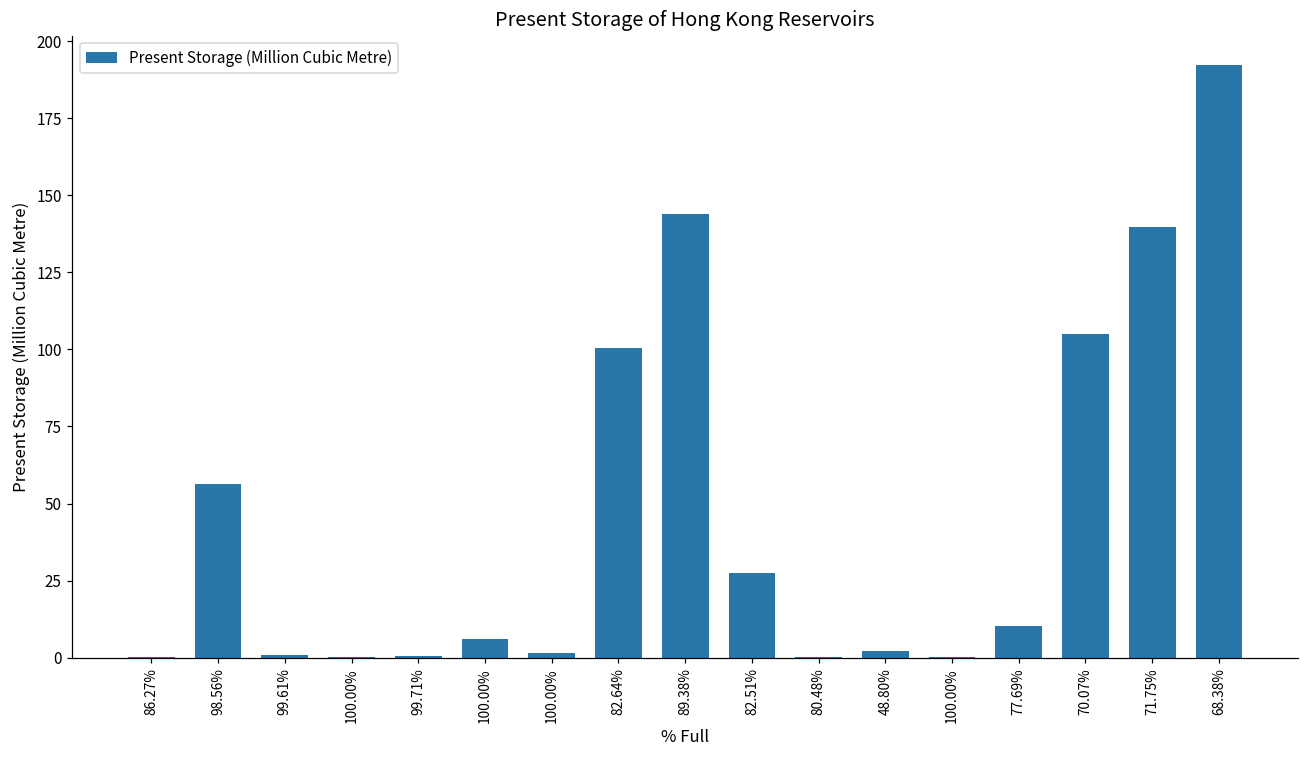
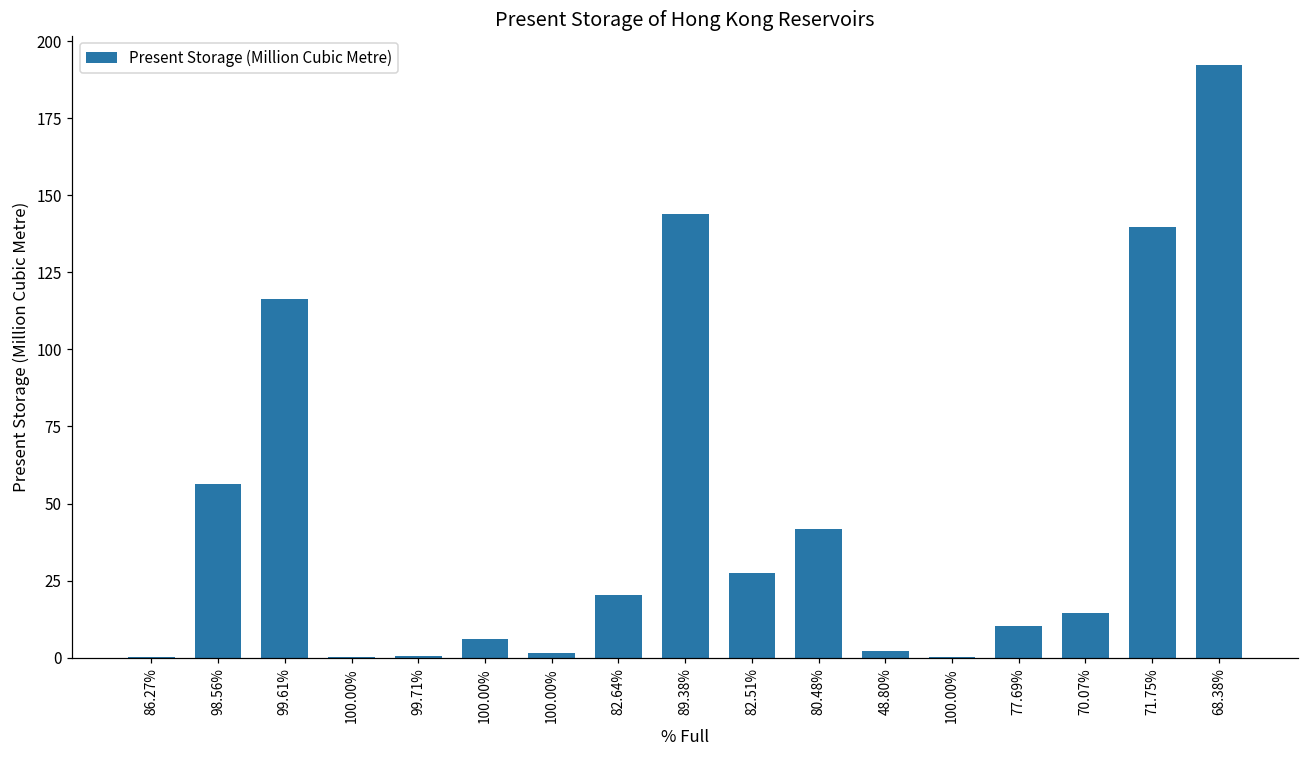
99.61%: 1 -> 116
82.64%: 101 -> 20
80.48%: 0 -> 42
70.07%: 105 -> 14
